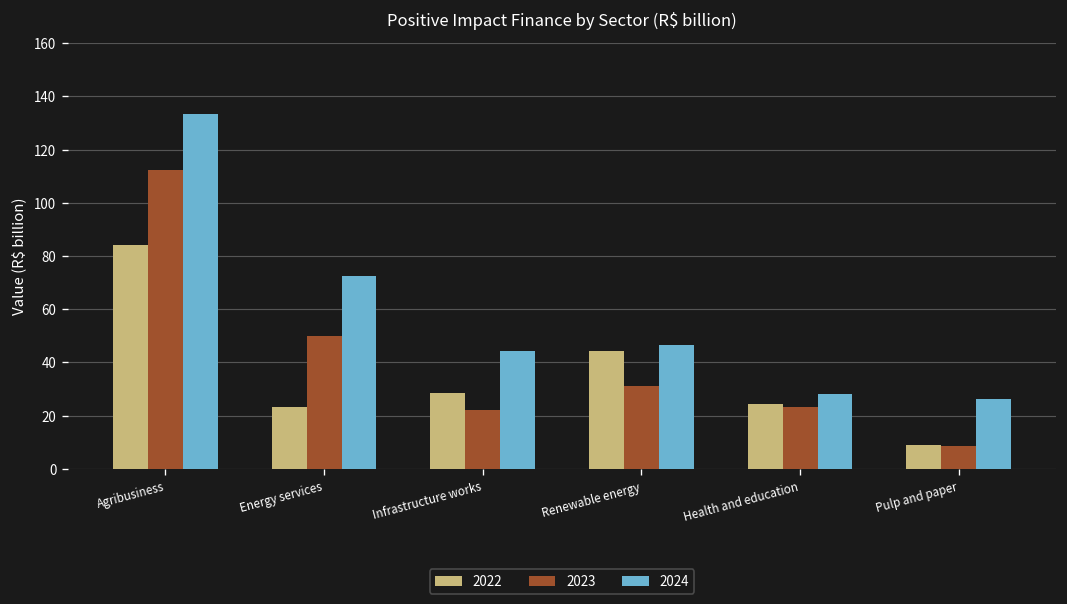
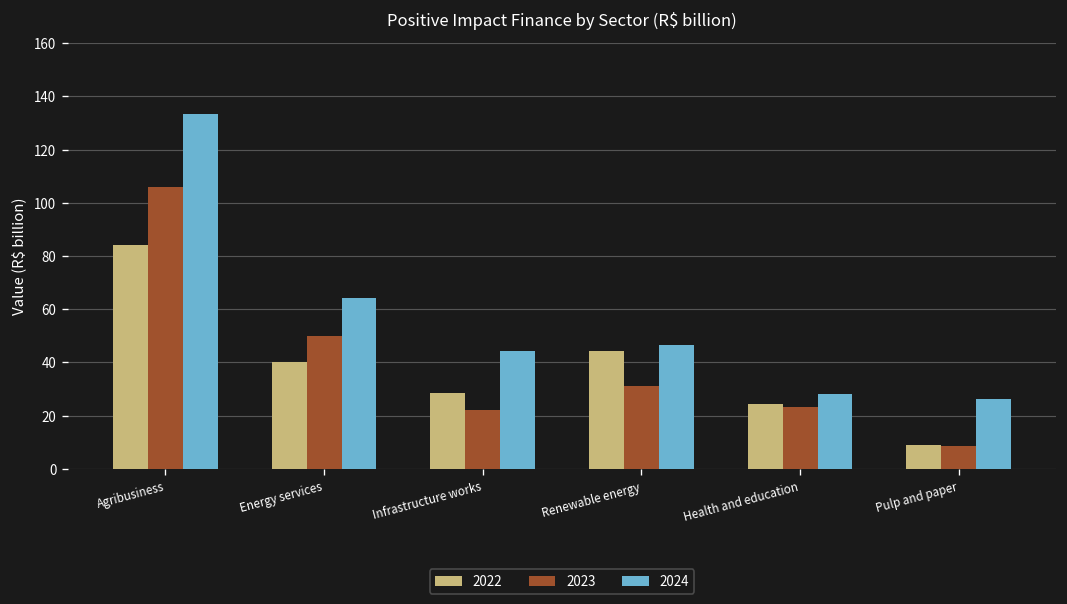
2023, Agribusiness: 113 -> 106
2022, Energy services: 23 -> 40
2024, Energy services: 72 -> 64
